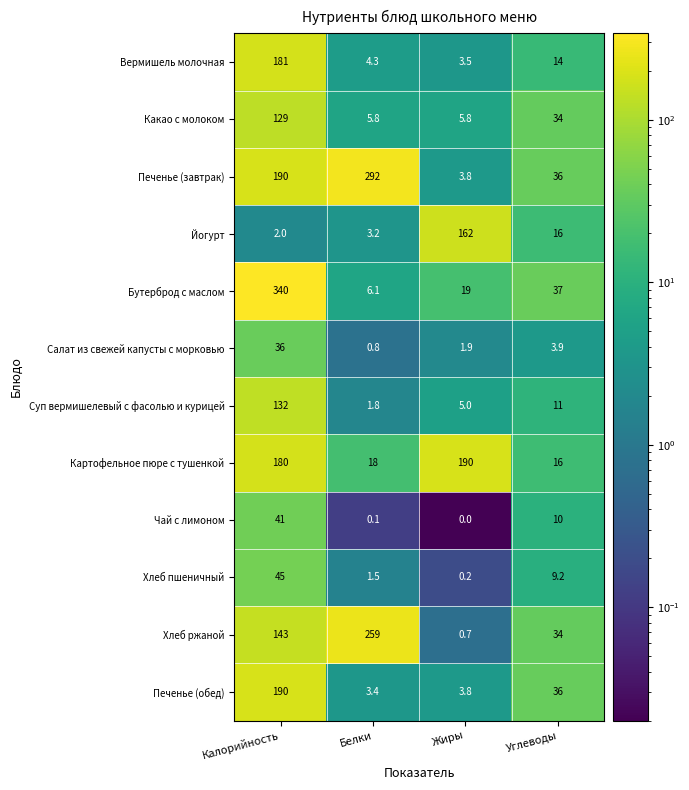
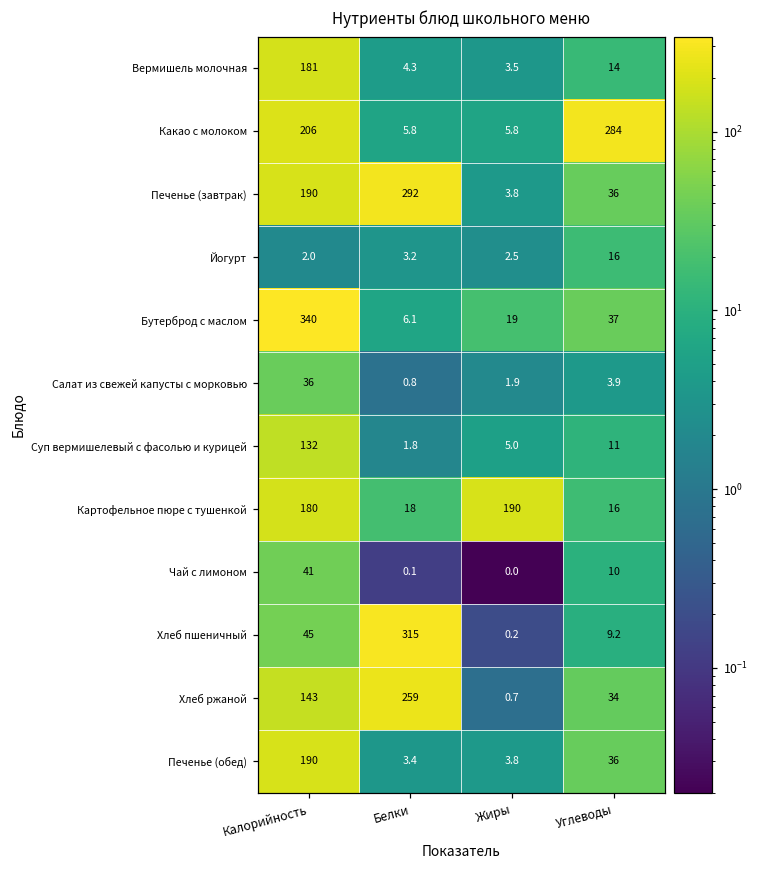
Какао с молоком, Калорийность: 129 -> 206
Какао с молоком, Углеводы: 34 -> 284
Йогурт, Жиры: 162 -> 2.5
Хлеб пшеничный, Белки: 1.5 -> 315
